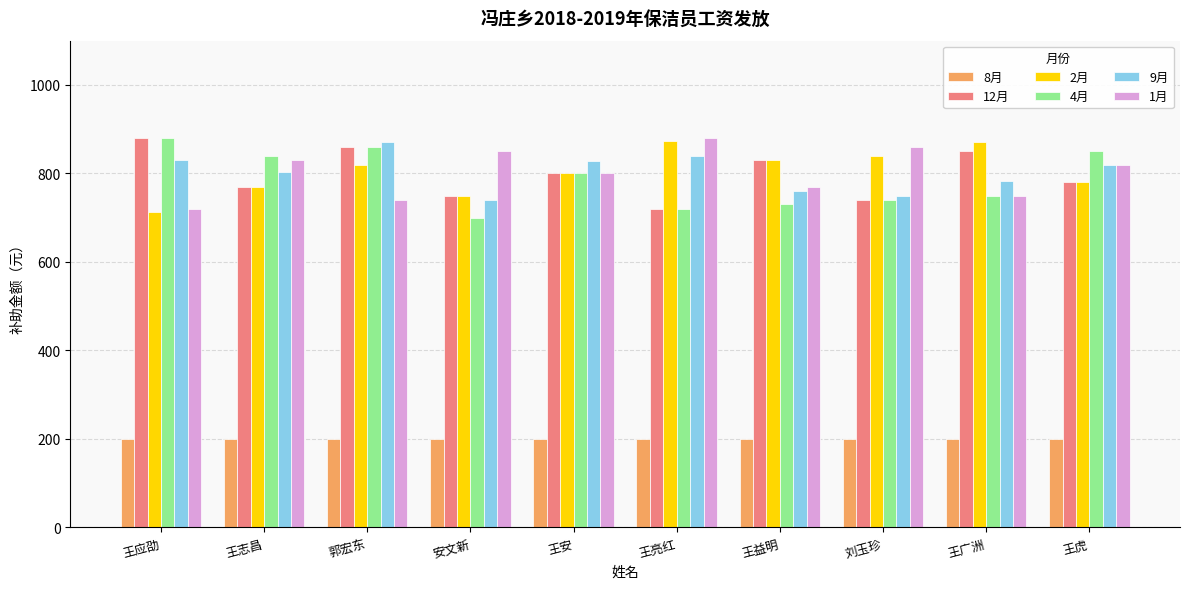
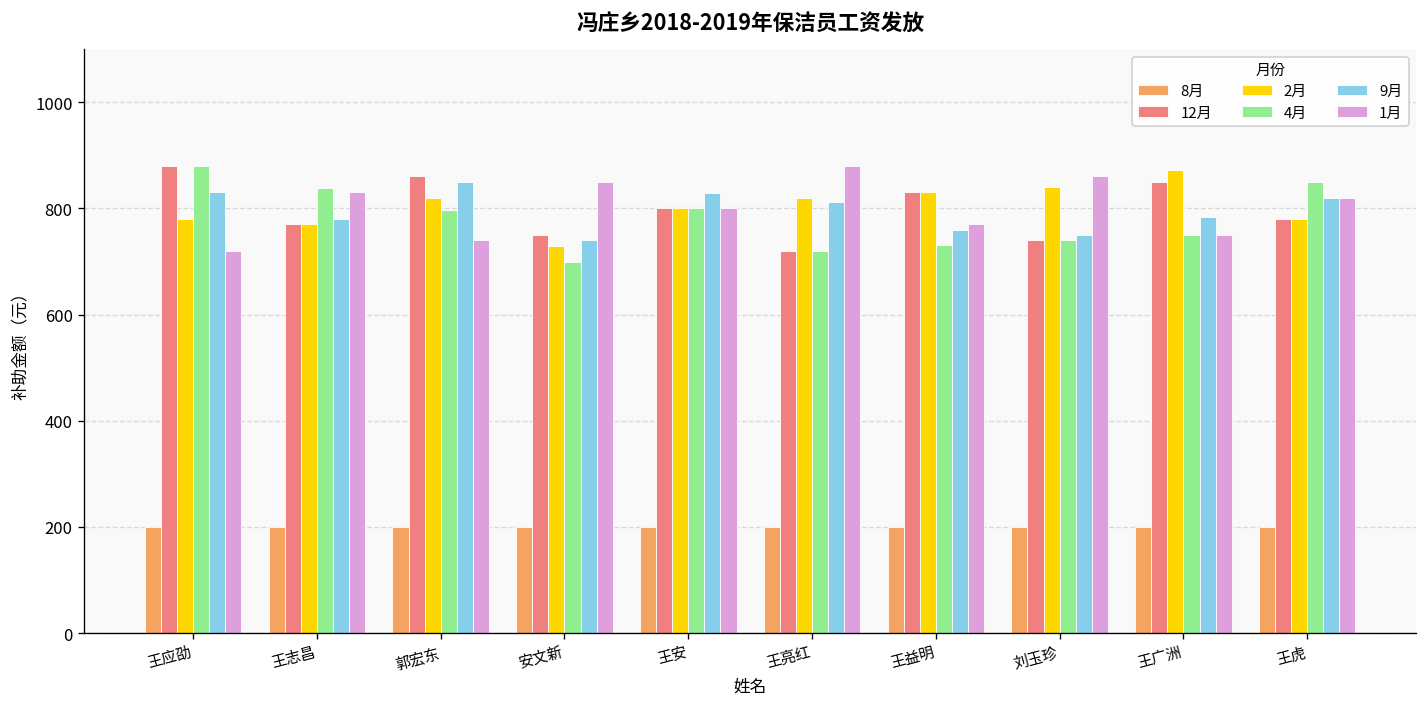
2月, 王应劭: 710 -> 780
9月, 王志昌: 800 -> 780
4月, 郭宏东: 860 -> 800
9月, 郭宏东: 870 -> 850
2月, 安文新: 750 -> 730
2月, 王亮红: 870 -> 820
9月, 王亮红: 840 -> 810
